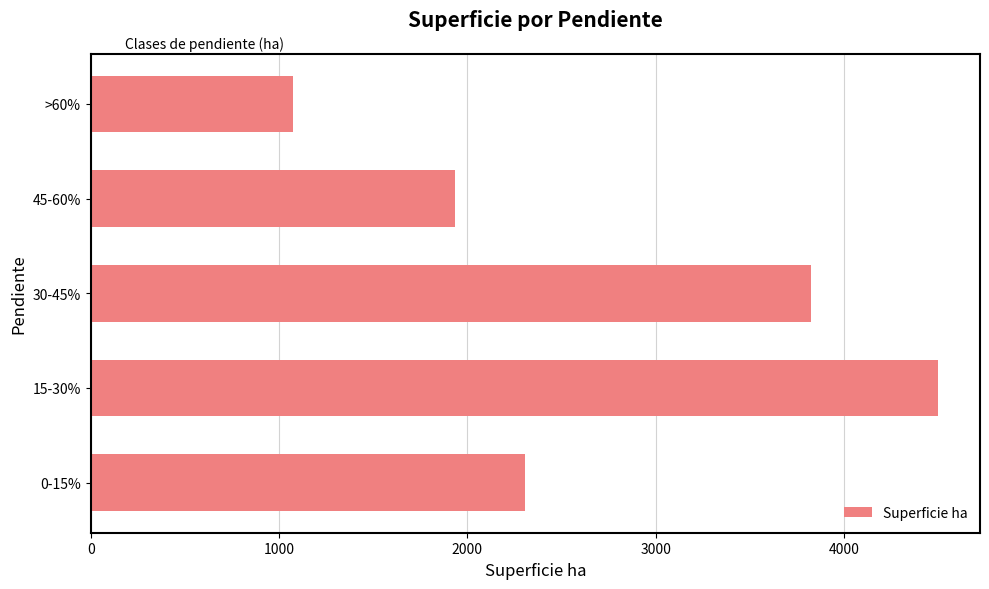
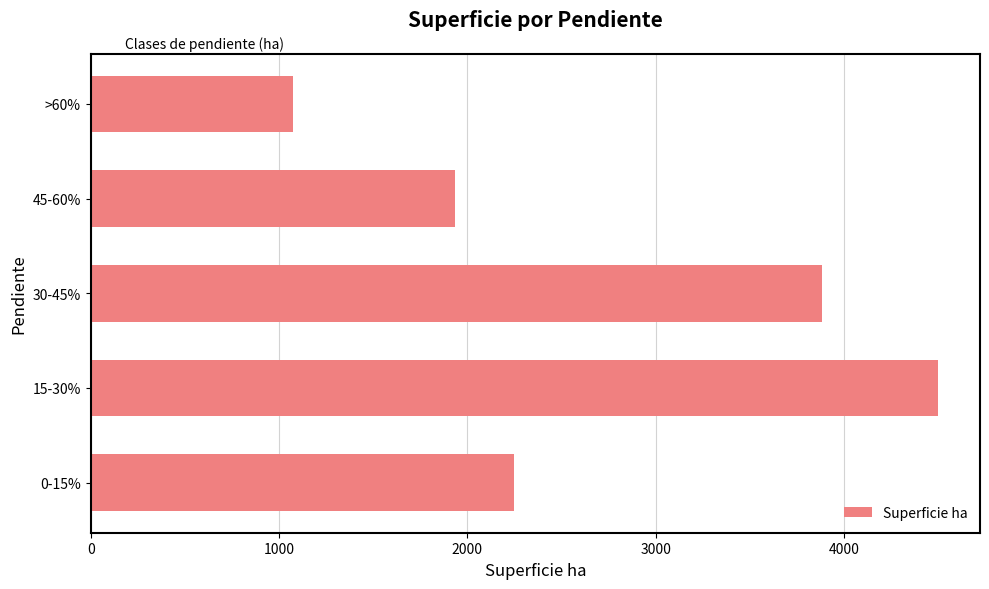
30-45%: 3820 -> 3880
0-15%: 2310 -> 2250
